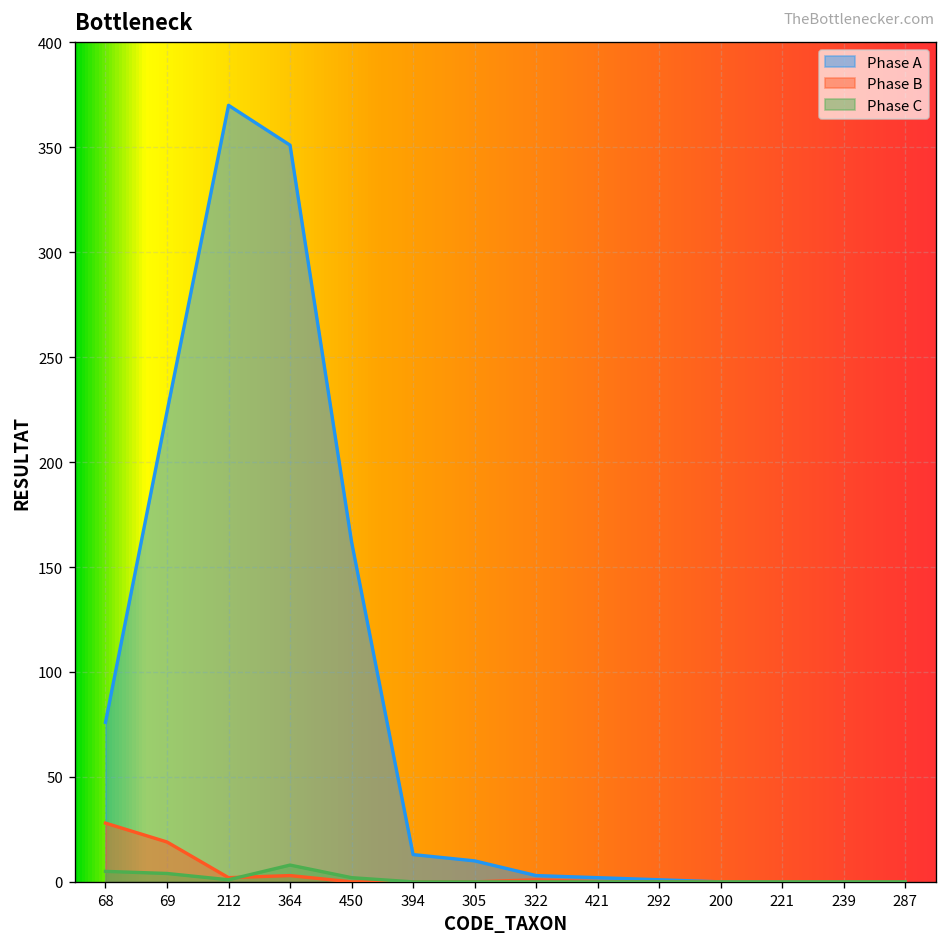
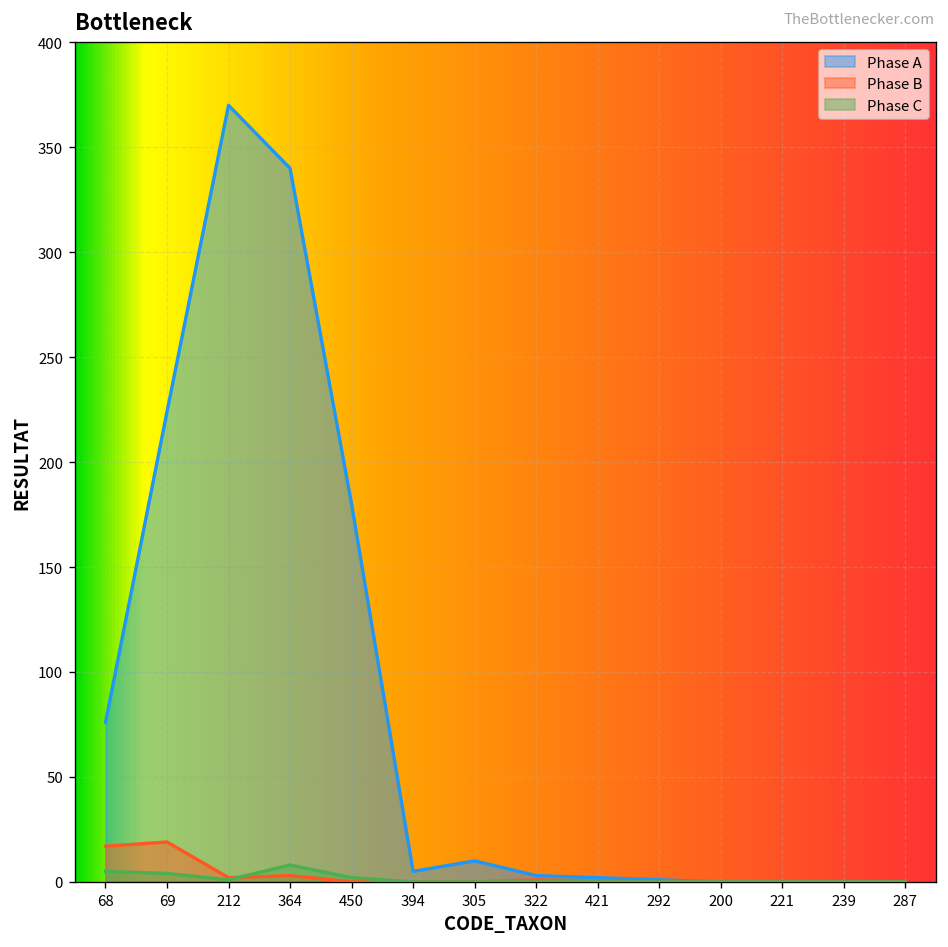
Phase B, 68: 28 -> 17
Phase A, 364: 351 -> 340
Phase A, 450: 162 -> 180
Phase A, 394: 13 -> 5
